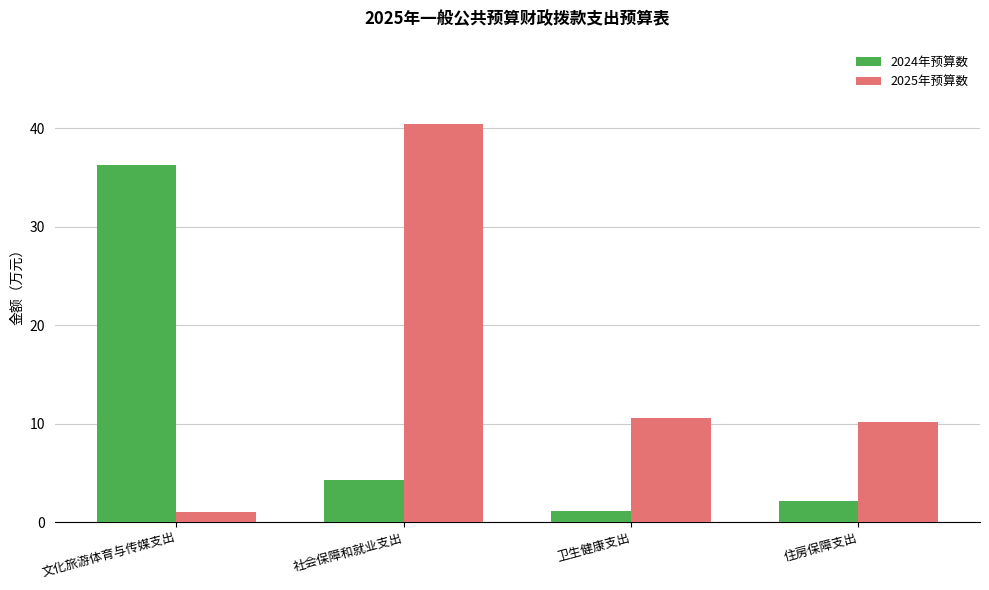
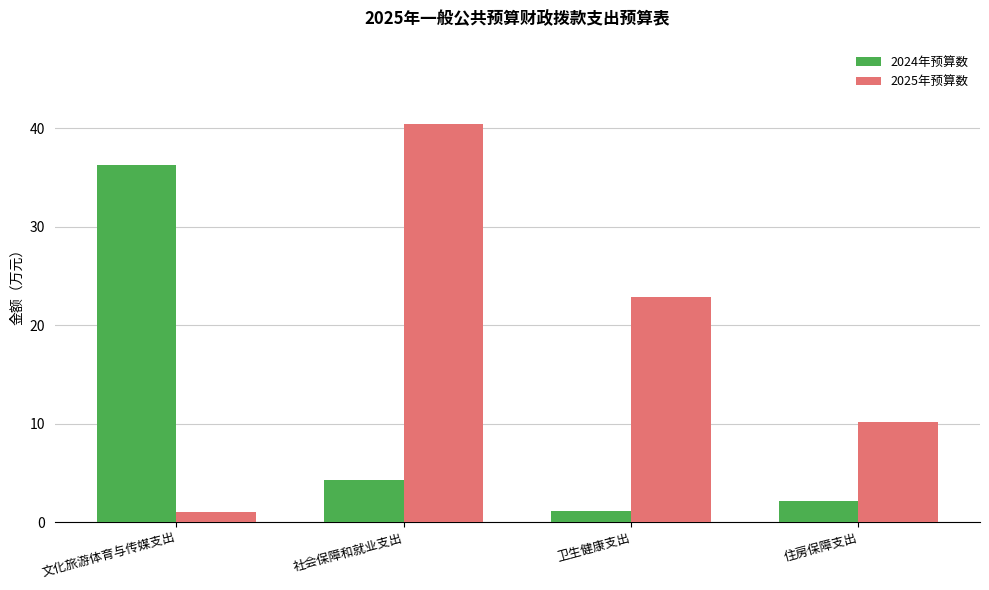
2025年预算数, 卫生健康支出: 11 -> 23
